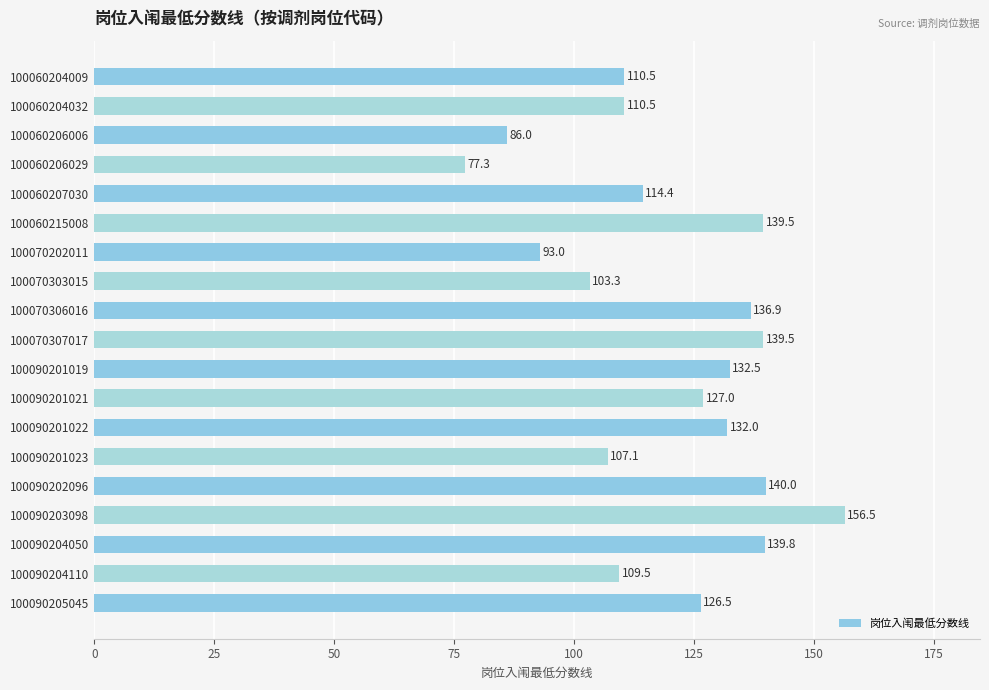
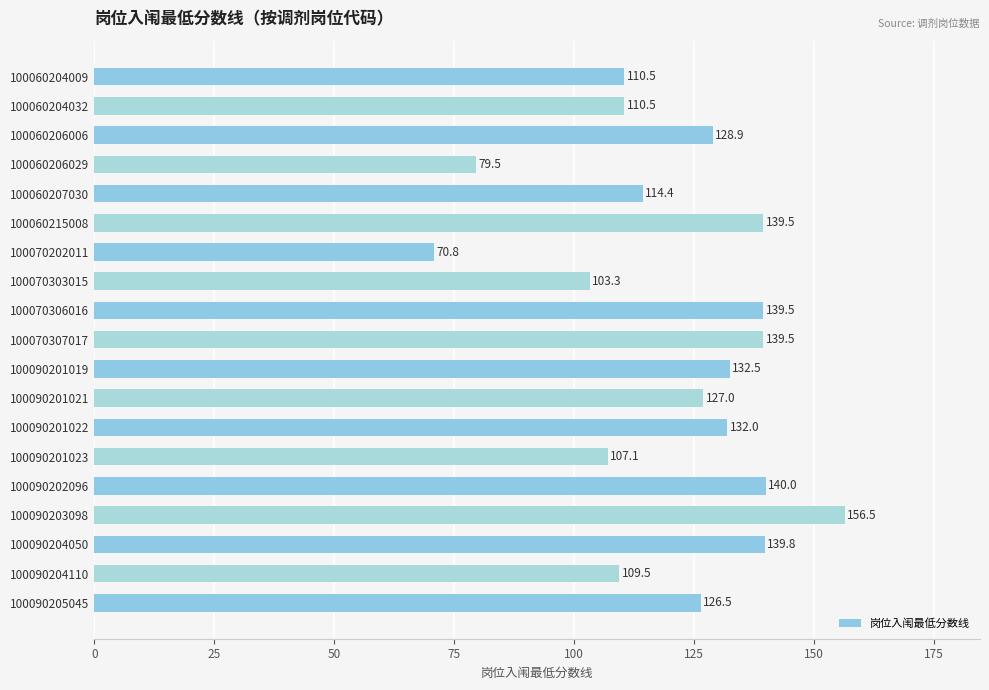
100060206006: 86.0 -> 128.9
100060206029: 77.3 -> 79.5
100070202011: 93.0 -> 70.8
100070306016: 136.9 -> 139.5
